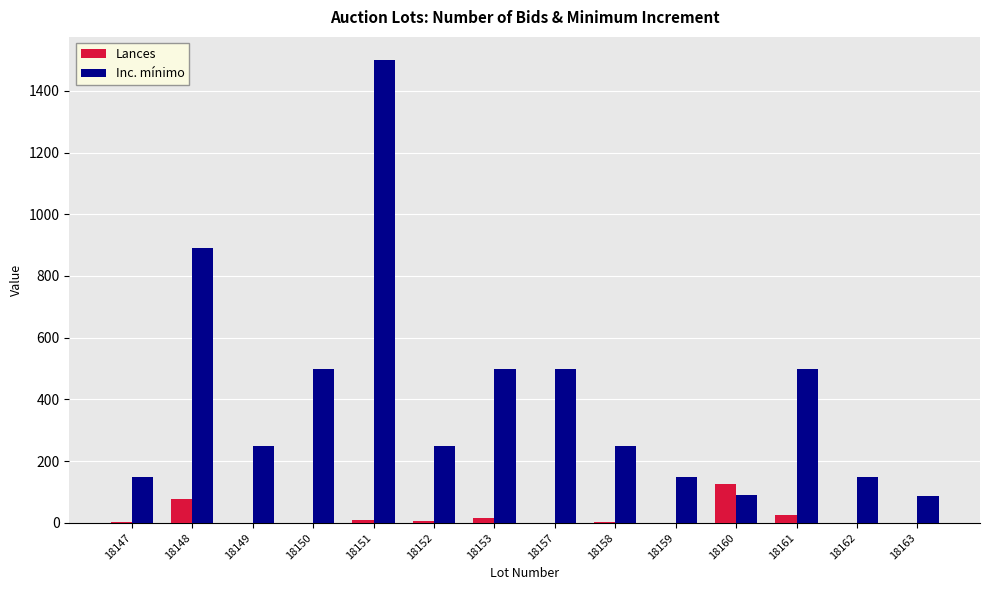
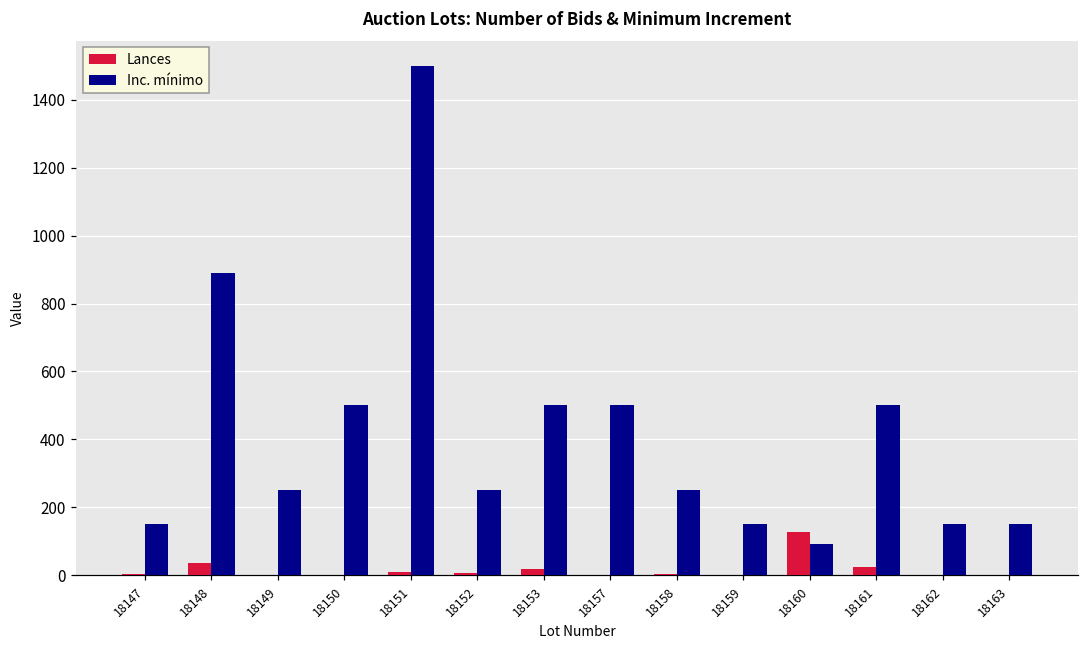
Lances, 18148: 80 -> 40
Inc. mínimo, 18163: 90 -> 150
